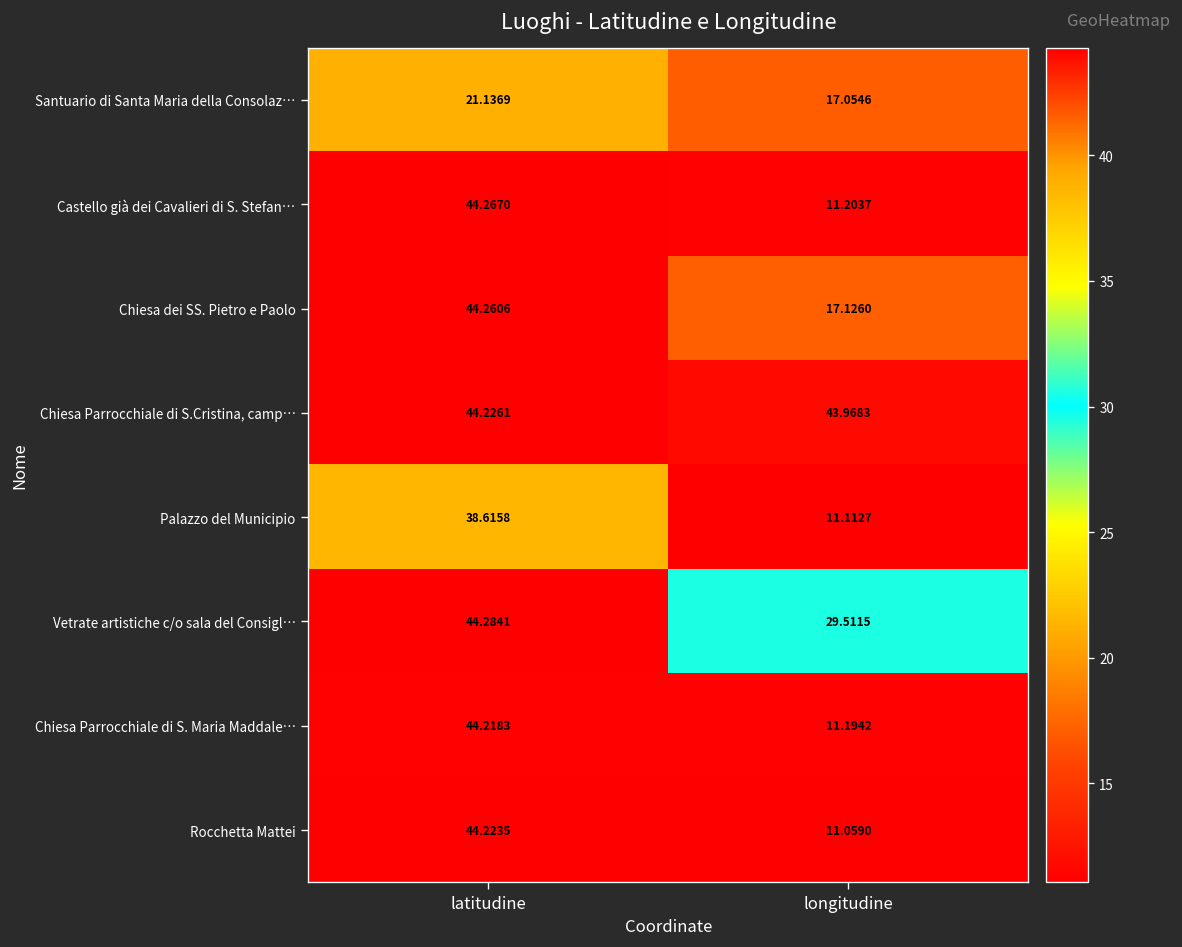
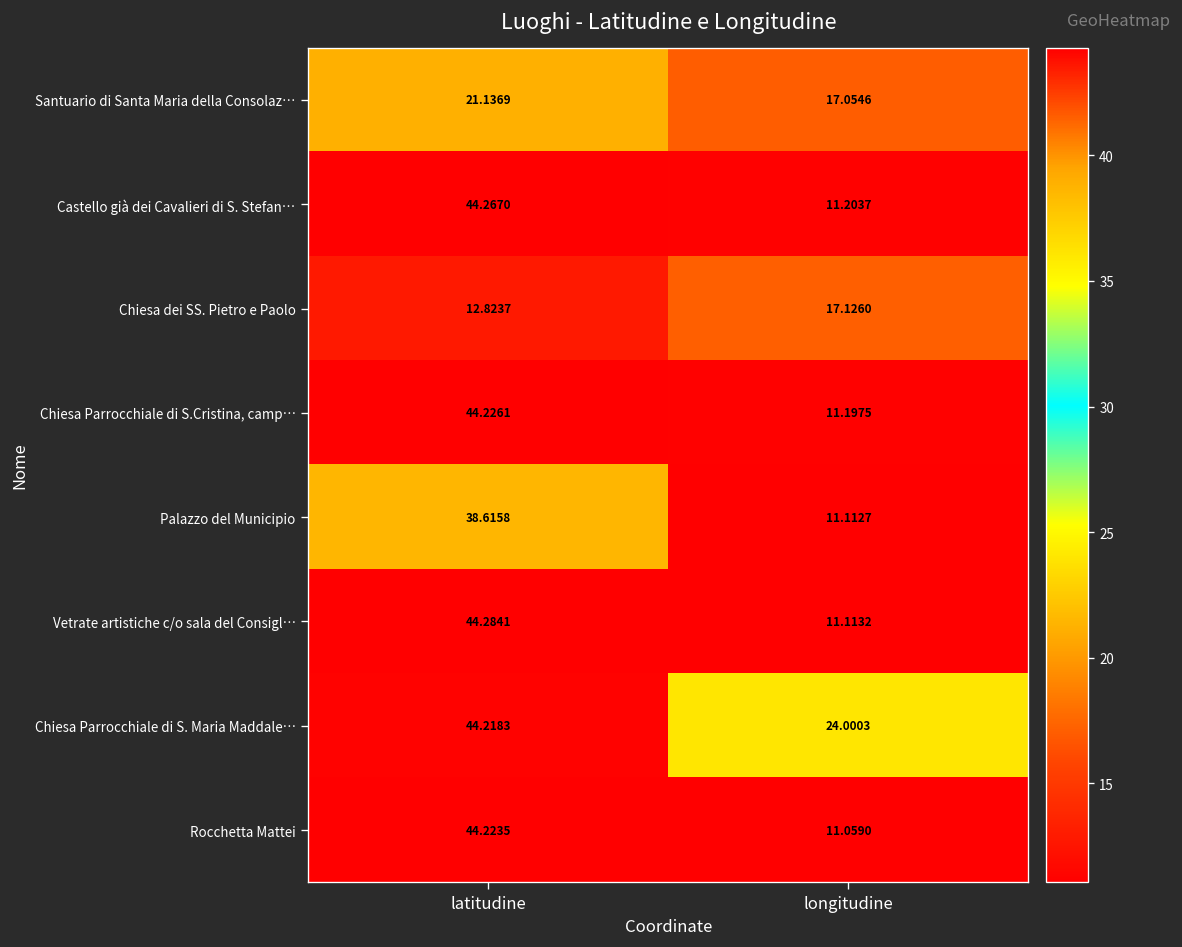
Chiesa dei SS. Pietro e Paolo, latitudine: 44.2606 -> 12.8237
Chiesa Parrocchiale di S.Cristina, camp…, longitudine: 43.9683 -> 11.1975
Vetrate artistiche c/o sala del Consigl…, longitudine: 29.5115 -> 11.1132
Chiesa Parrocchiale di S. Maria Maddale…, longitudine: 11.1942 -> 24.0003
